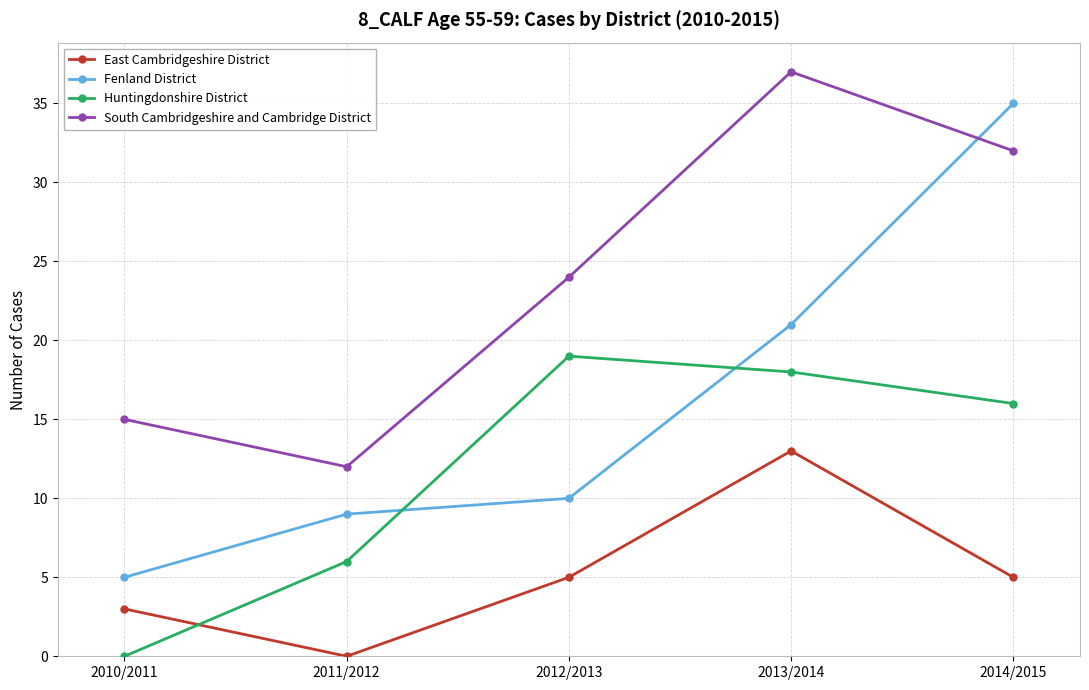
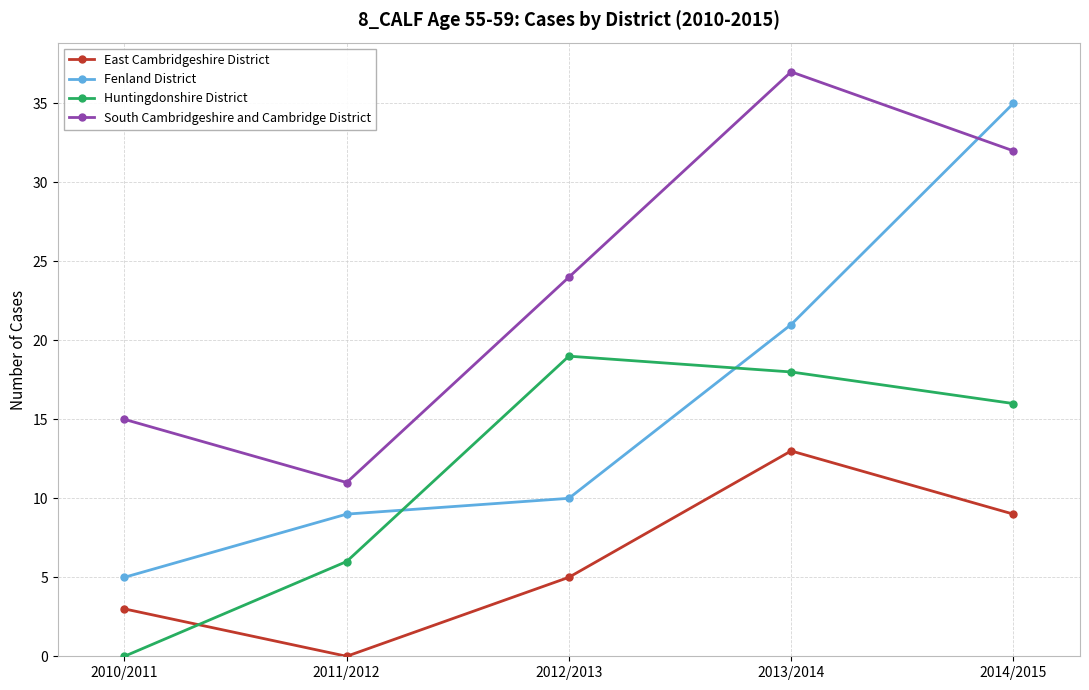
South Cambridgeshire and Cambridge District, 2011/2012: 12 -> 11
East Cambridgeshire District, 2014/2015: 5 -> 9
